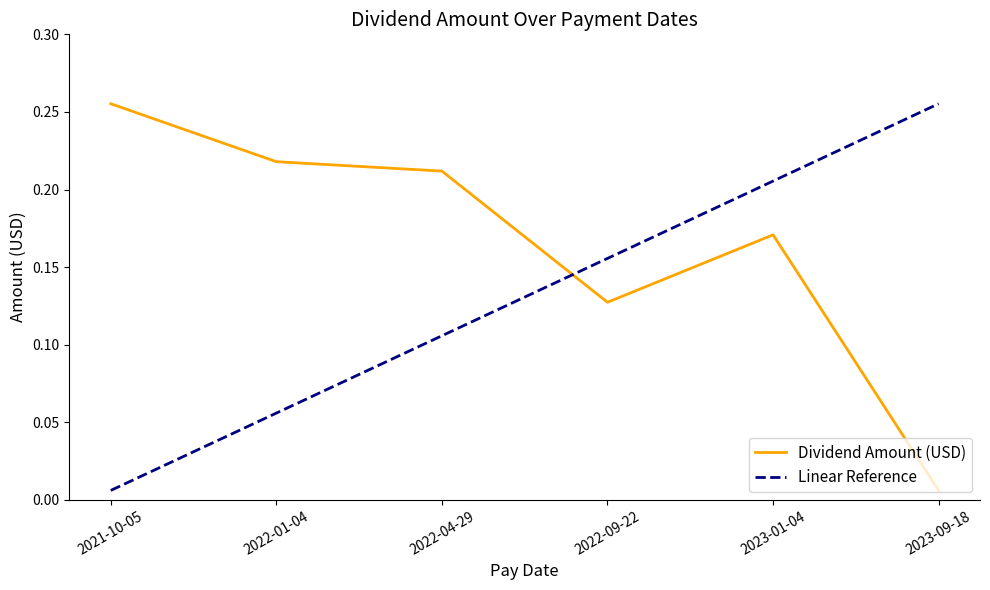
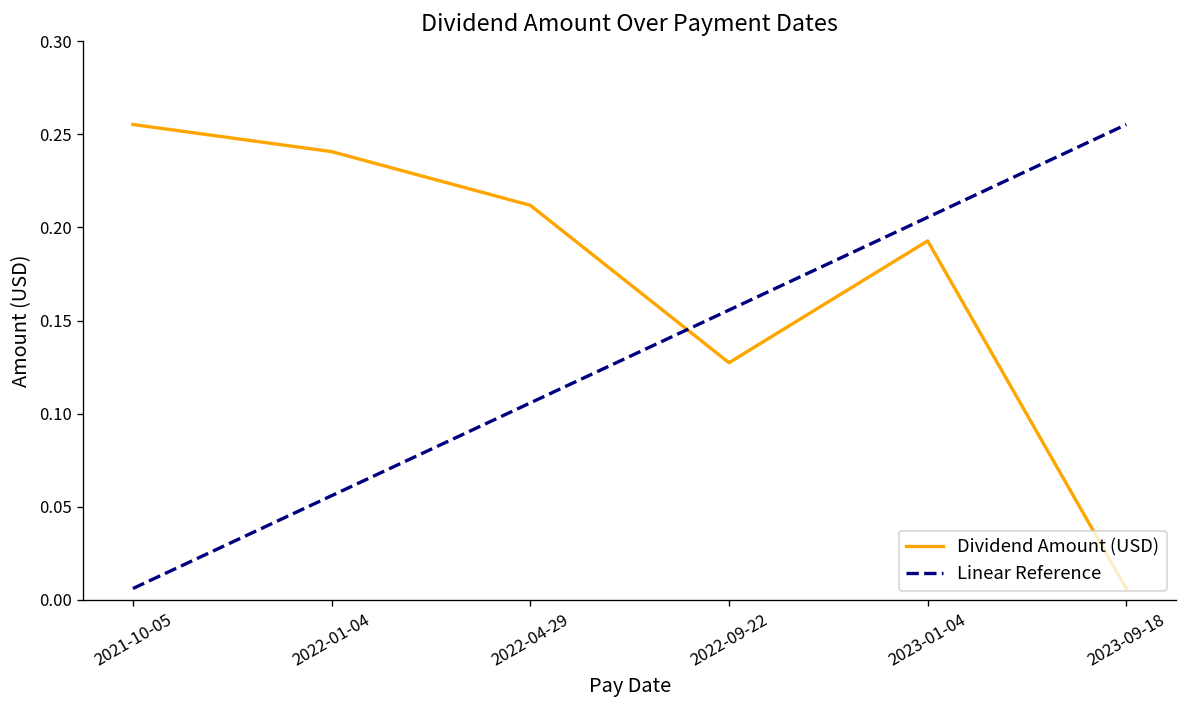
Dividend Amount (USD), 2022-01-04: 0.218 -> 0.241
Dividend Amount (USD), 2023-01-04: 0.171 -> 0.193
